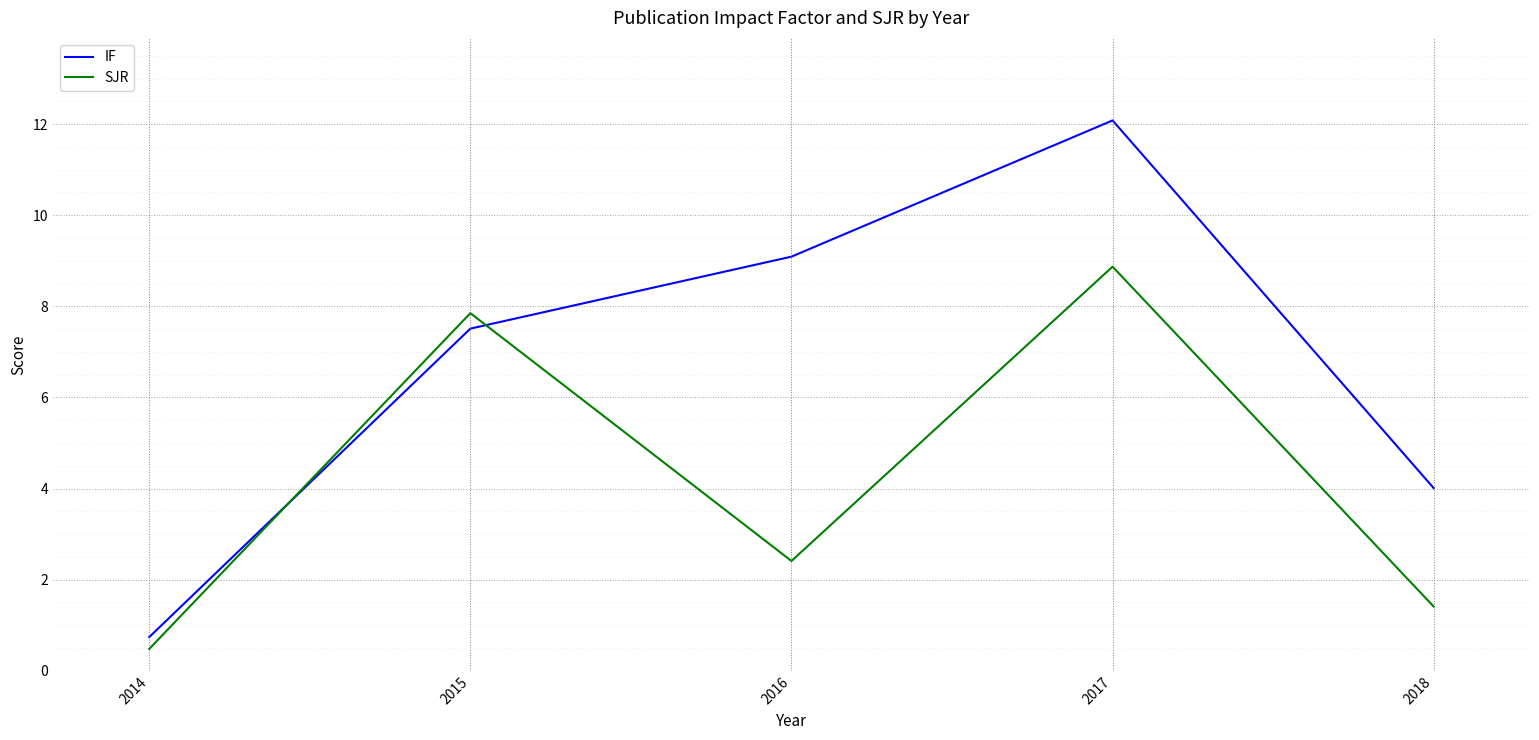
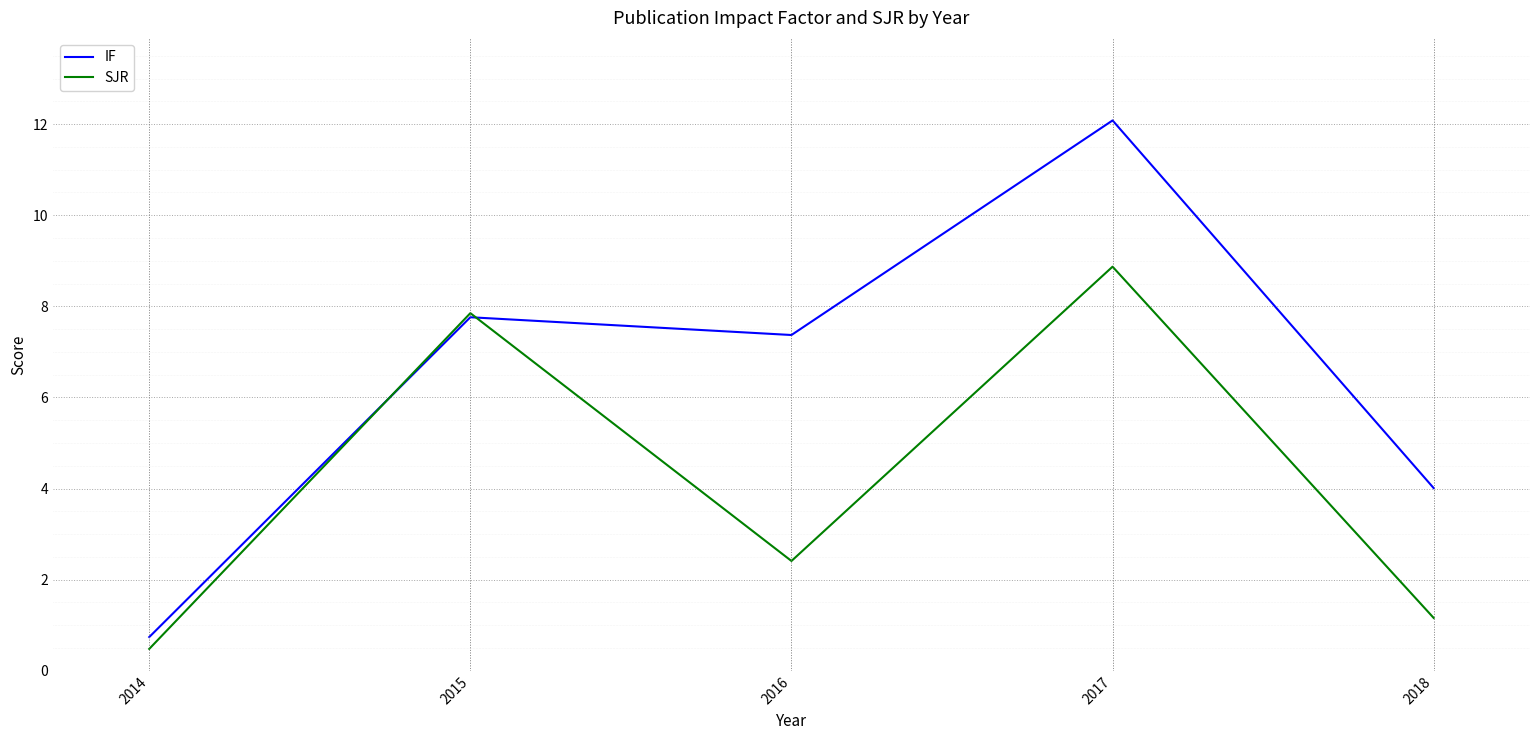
IF, 2015: 7.5 -> 7.8
IF, 2016: 9.1 -> 7.4
SJR, 2018: 1.4 -> 1.2
